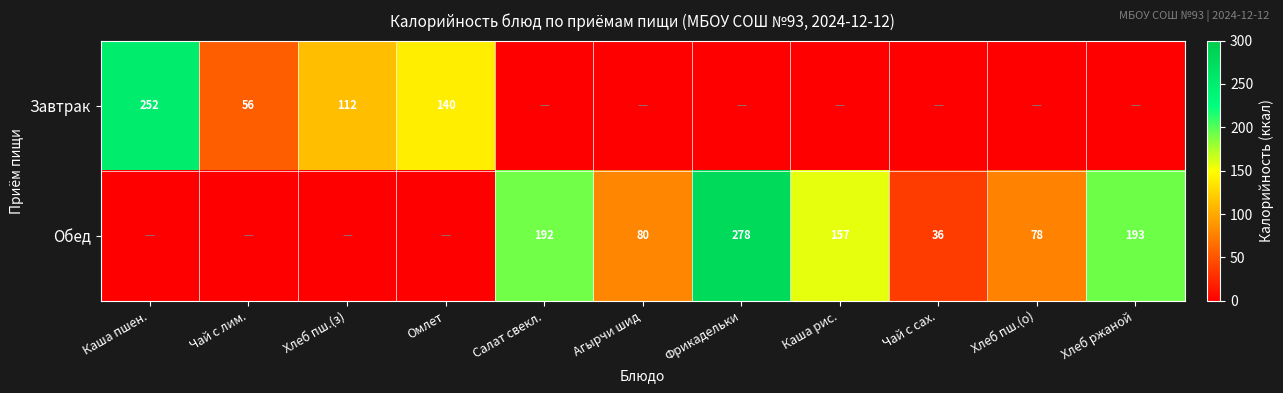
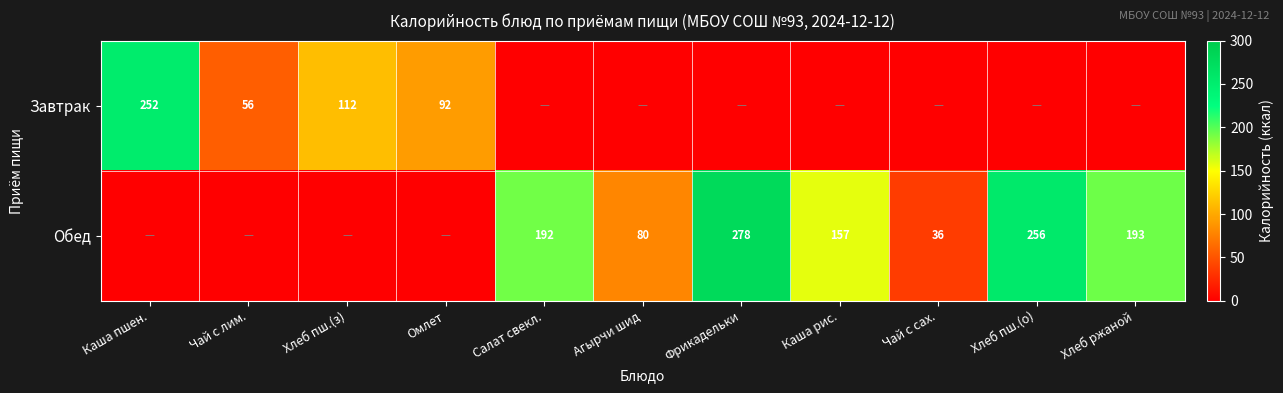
Завтрак, Омлет: 140 -> 92
Обед, Хлеб пш.(о): 78 -> 256
